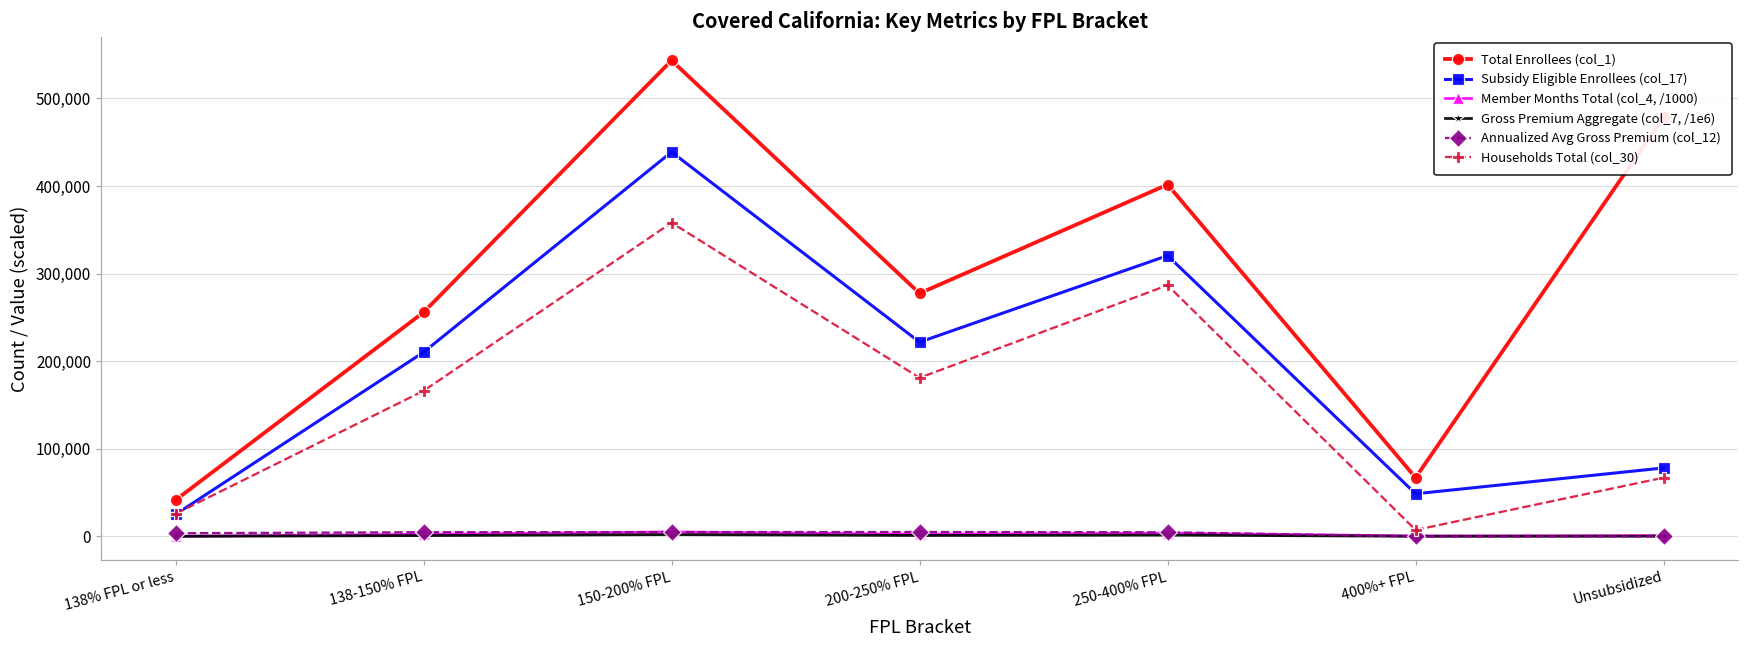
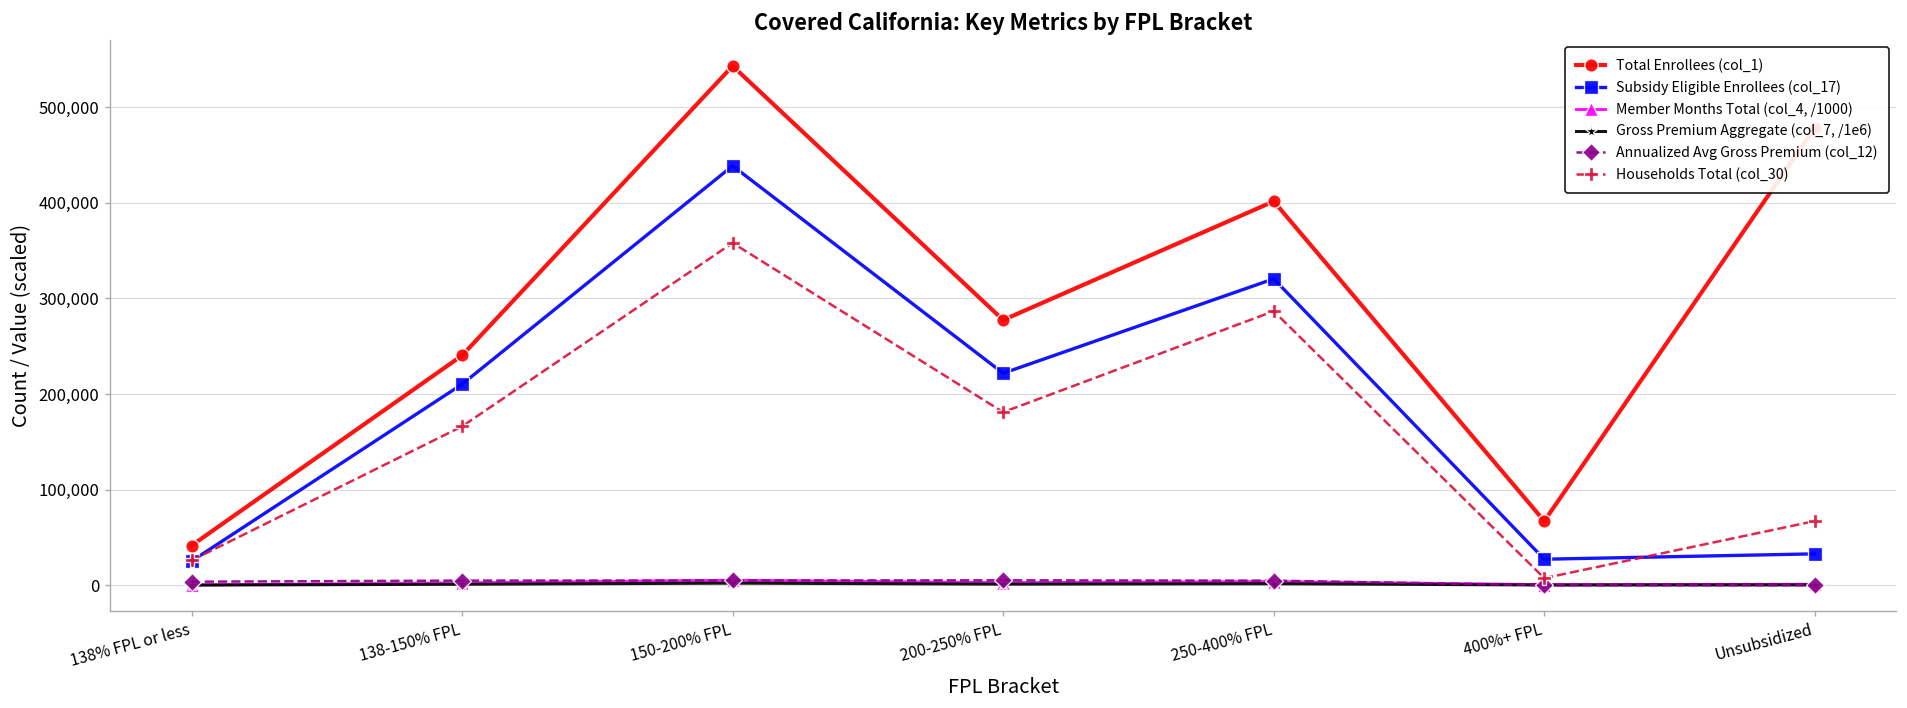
Total Enrollees (col_1), 138-150% FPL: 260,000 -> 240,000
Subsidy Eligible Enrollees (col_17), 400%+ FPL: 50,000 -> 30,000
Subsidy Eligible Enrollees (col_17), Unsubsidized: 80,000 -> 30,000
